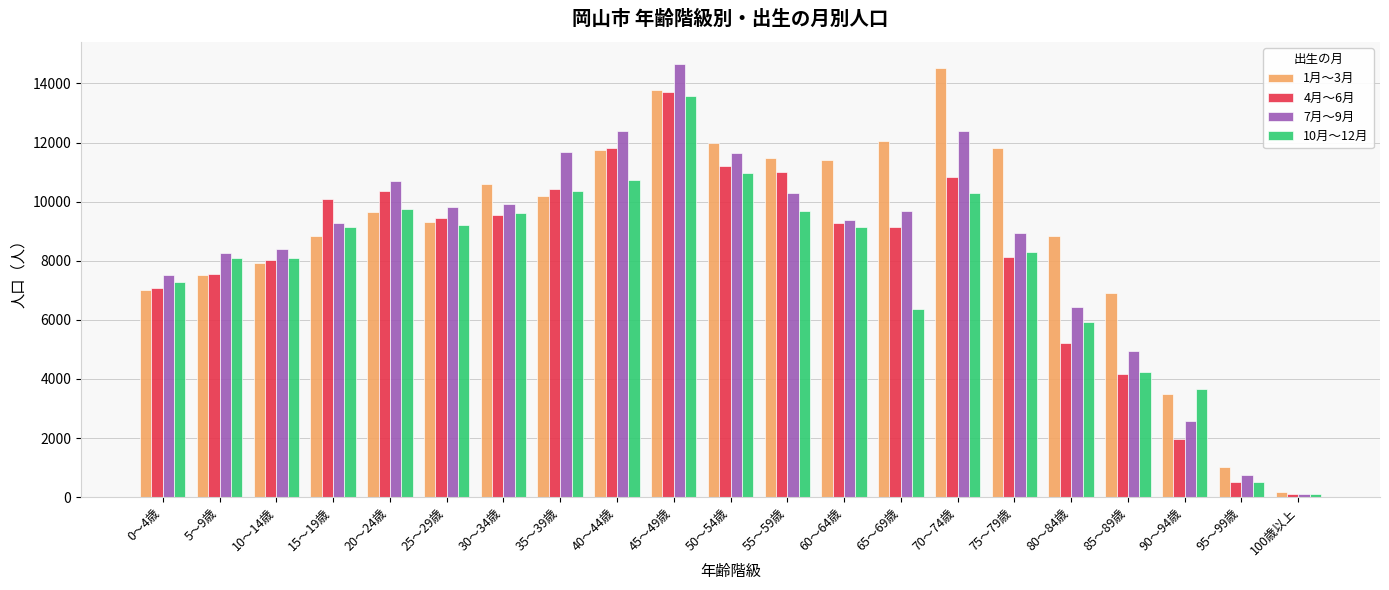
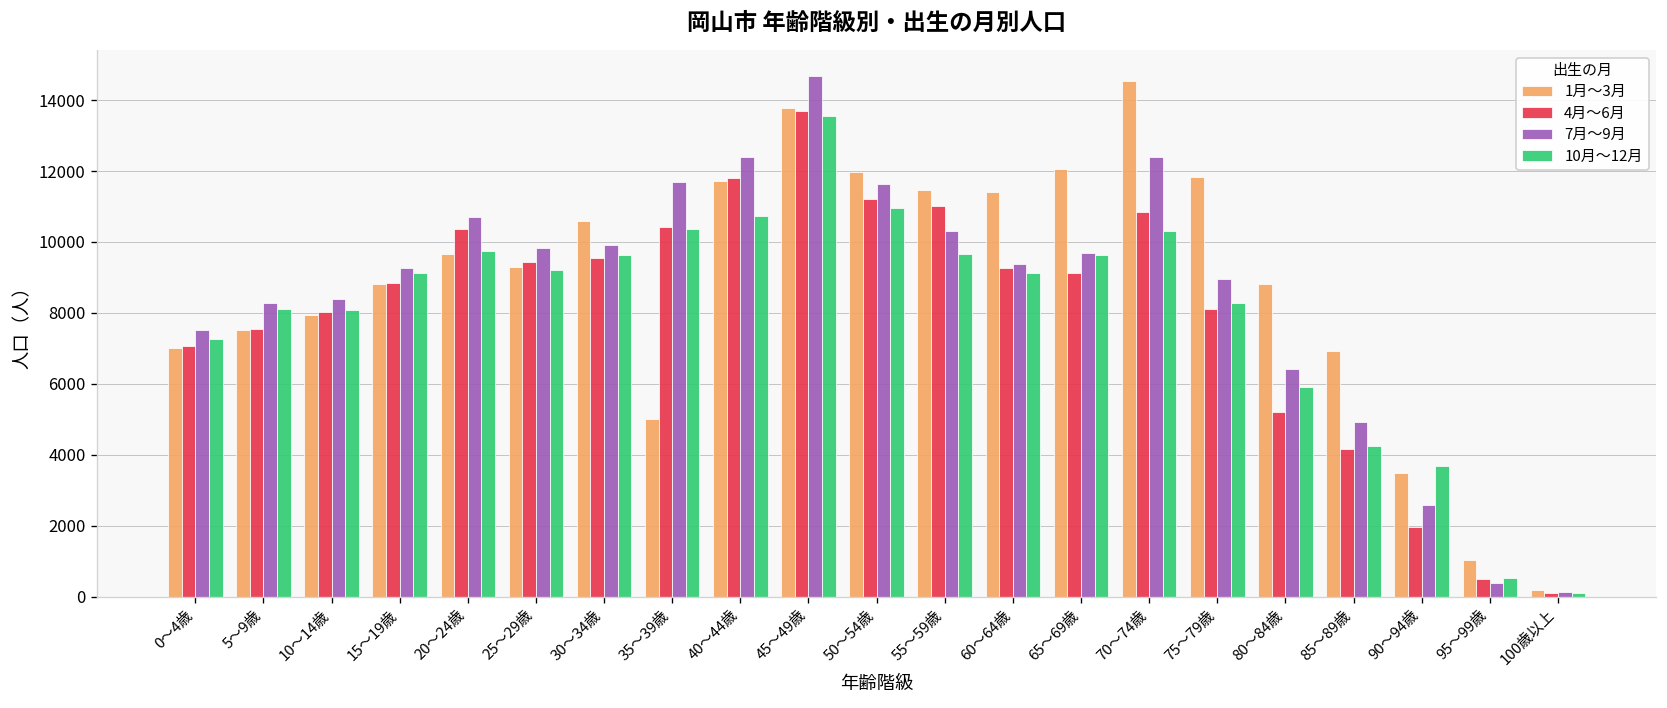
4月～6月, 15～19歳: 10100 -> 8800
1月～3月, 35～39歳: 10200 -> 5000
10月～12月, 65～69歳: 6400 -> 9600
7月～9月, 95～99歳: 800 -> 400
